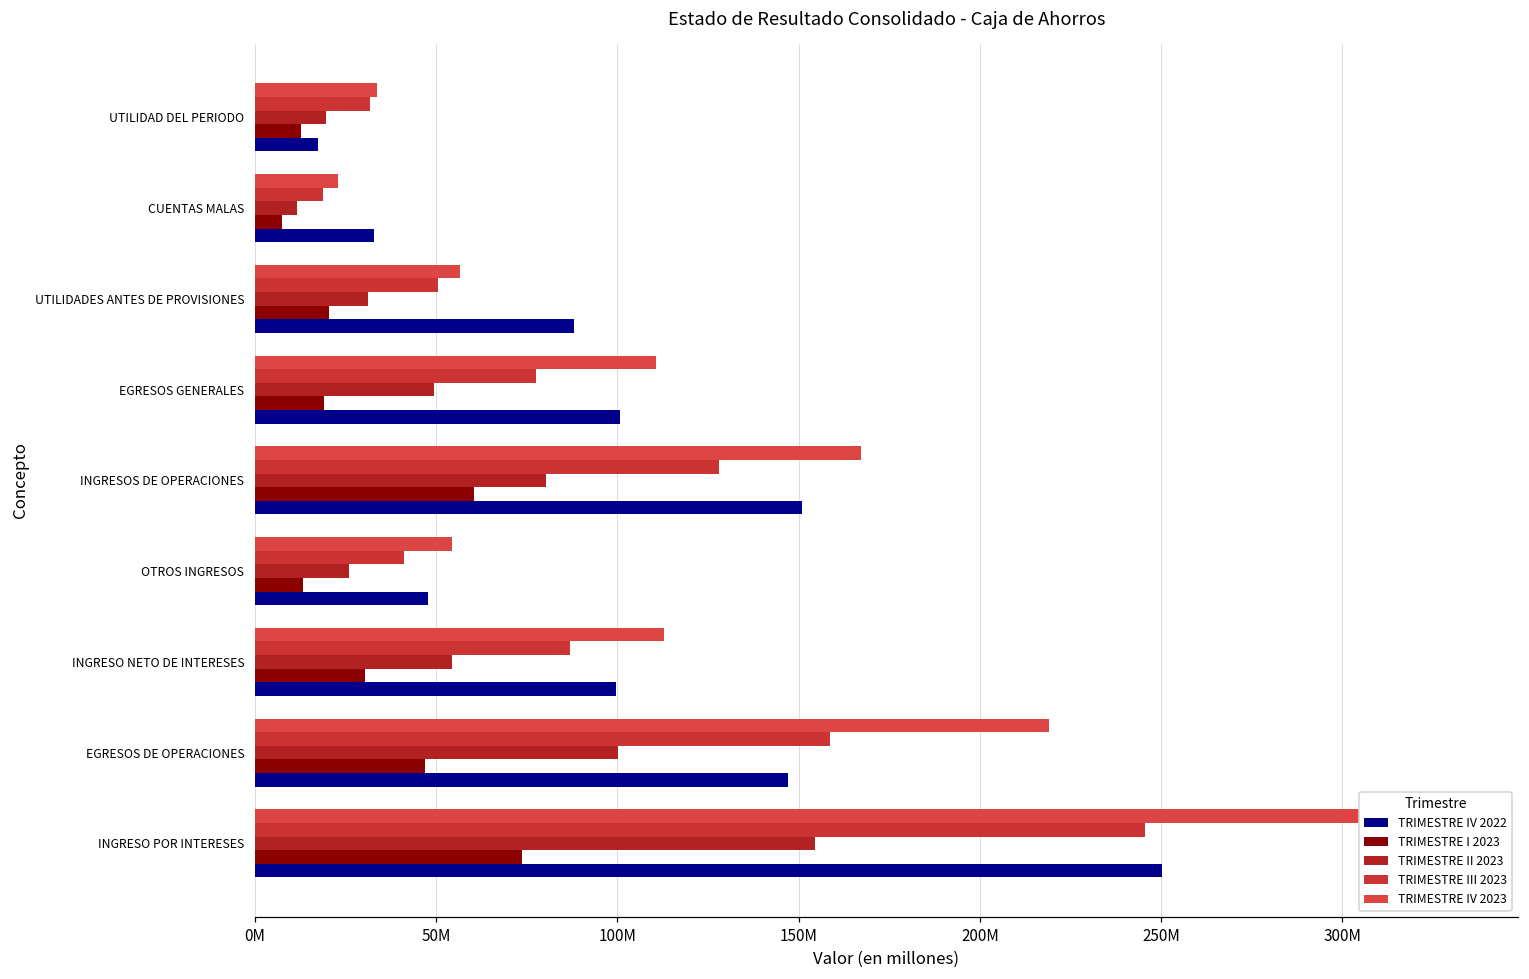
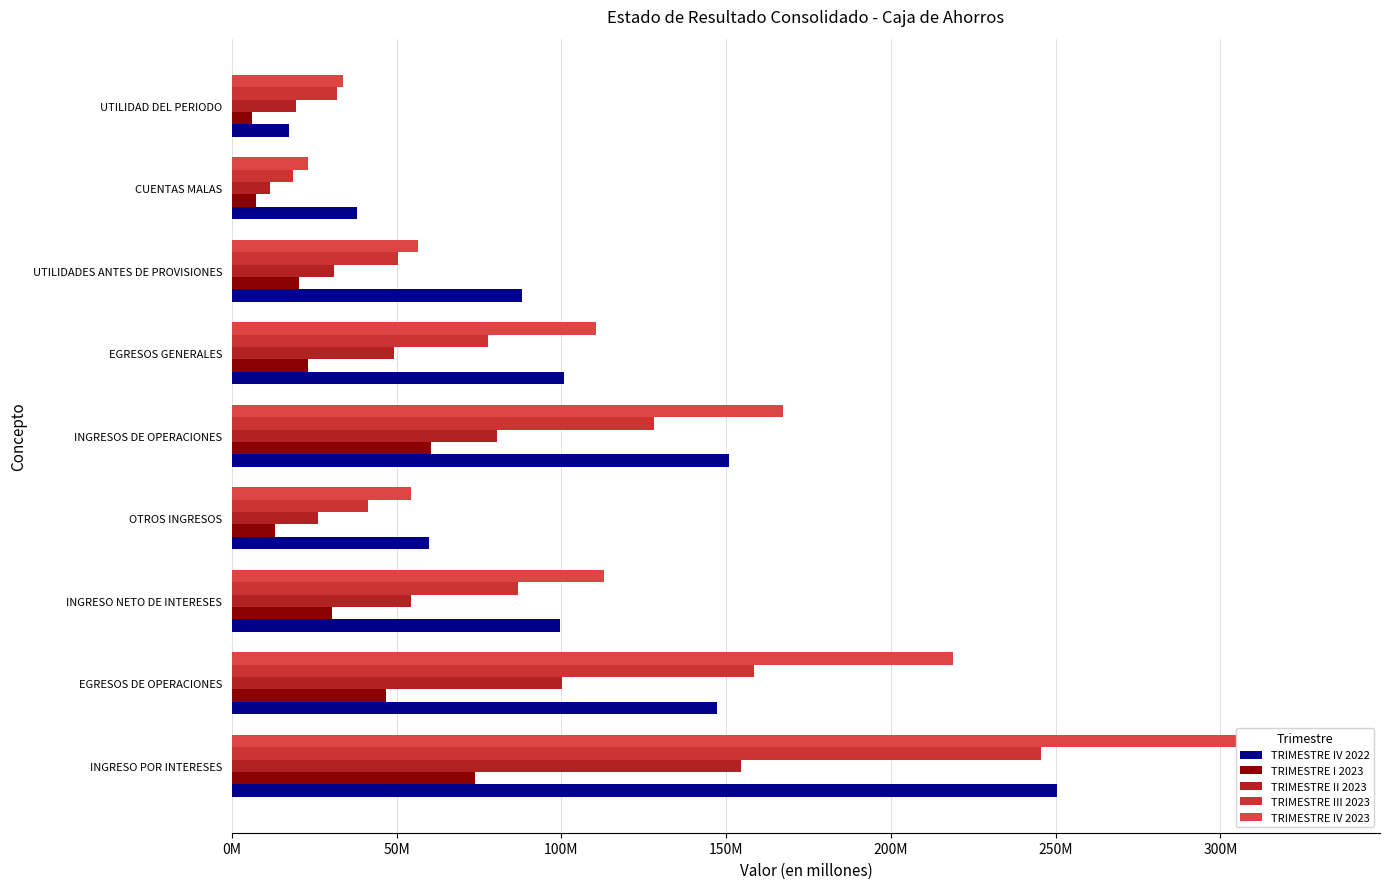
TRIMESTRE I 2023, UTILIDAD DEL PERIODO: 13000000 -> 6000000
TRIMESTRE IV 2022, CUENTAS MALAS: 33000000 -> 38000000
TRIMESTRE I 2023, EGRESOS GENERALES: 19000000 -> 23000000
TRIMESTRE IV 2022, OTROS INGRESOS: 48000000 -> 60000000
